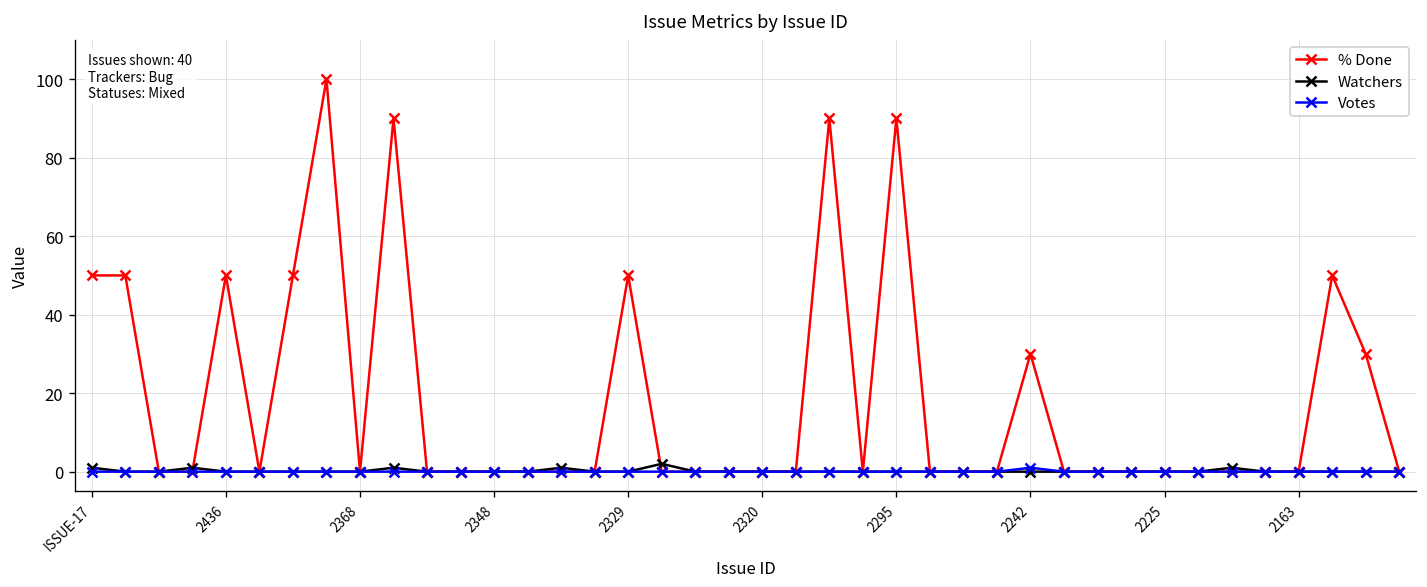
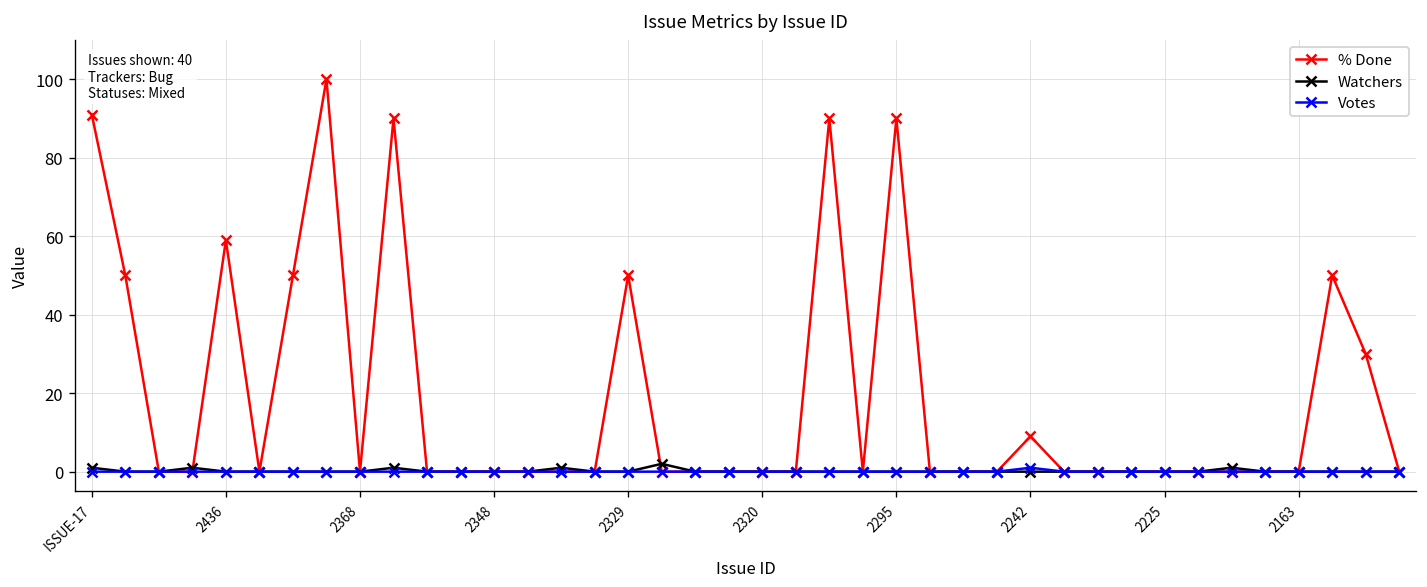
% Done, ISSUE-17: 50 -> 91
% Done, 2436: 50 -> 59
% Done, 2242: 30 -> 9
